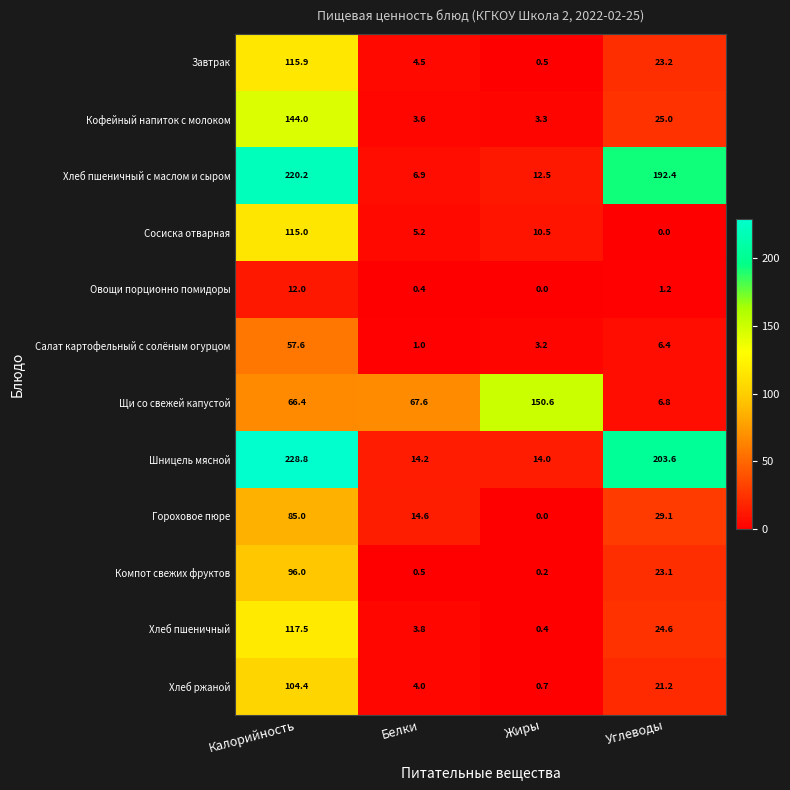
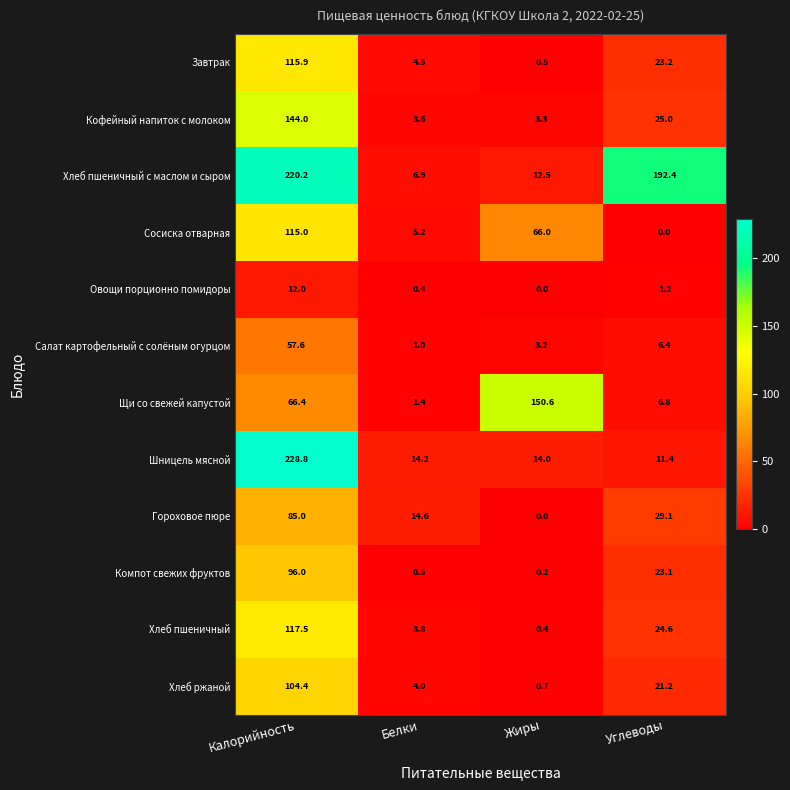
Сосиска отварная, Жиры: 10.5 -> 66.0
Щи со свежей капустой, Белки: 67.6 -> 1.4
Шницель мясной, Углеводы: 203.6 -> 11.4
